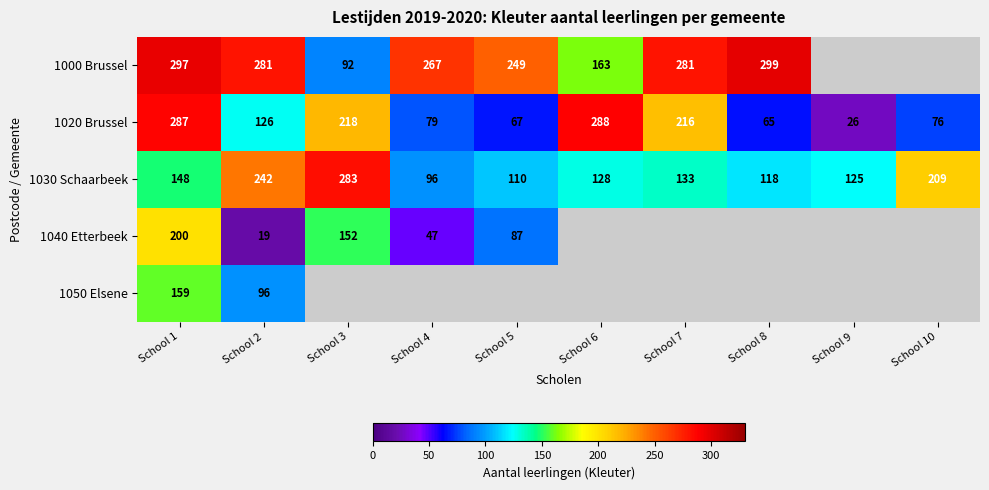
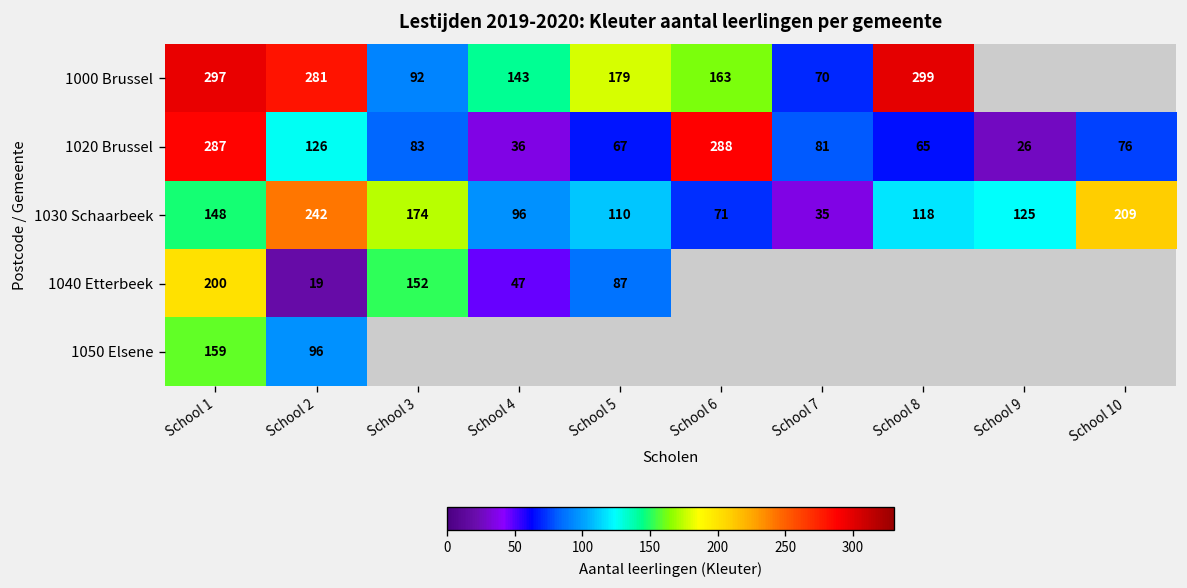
1000 Brussel, School 4: 267 -> 143
1000 Brussel, School 5: 249 -> 179
1000 Brussel, School 7: 281 -> 70
1020 Brussel, School 3: 218 -> 83
1020 Brussel, School 4: 79 -> 36
1020 Brussel, School 7: 216 -> 81
1030 Schaarbeek, School 3: 283 -> 174
1030 Schaarbeek, School 6: 128 -> 71
1030 Schaarbeek, School 7: 133 -> 35
